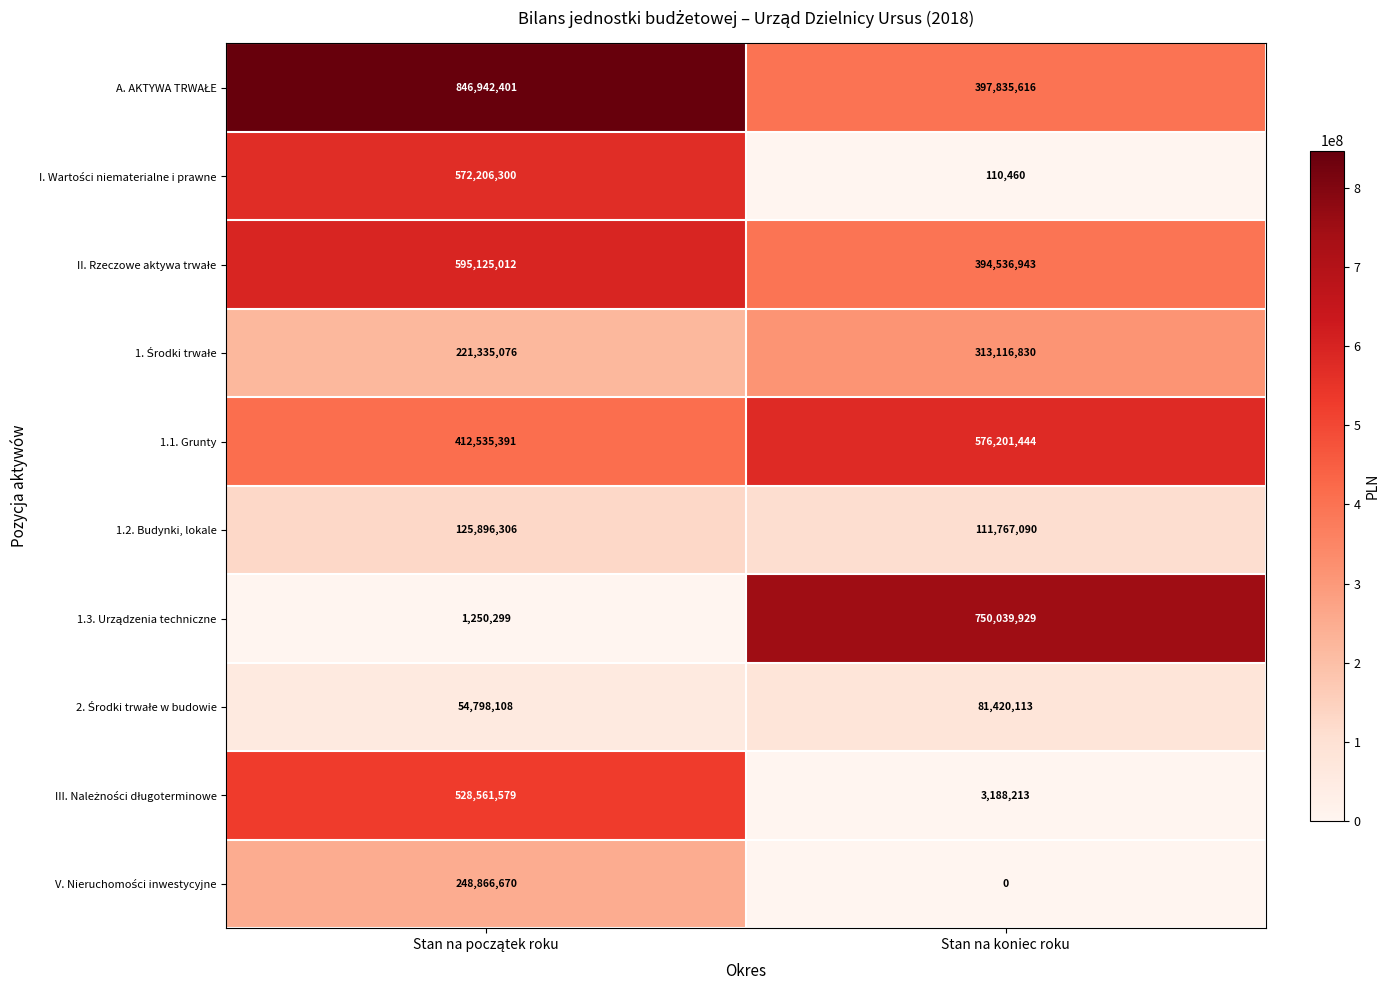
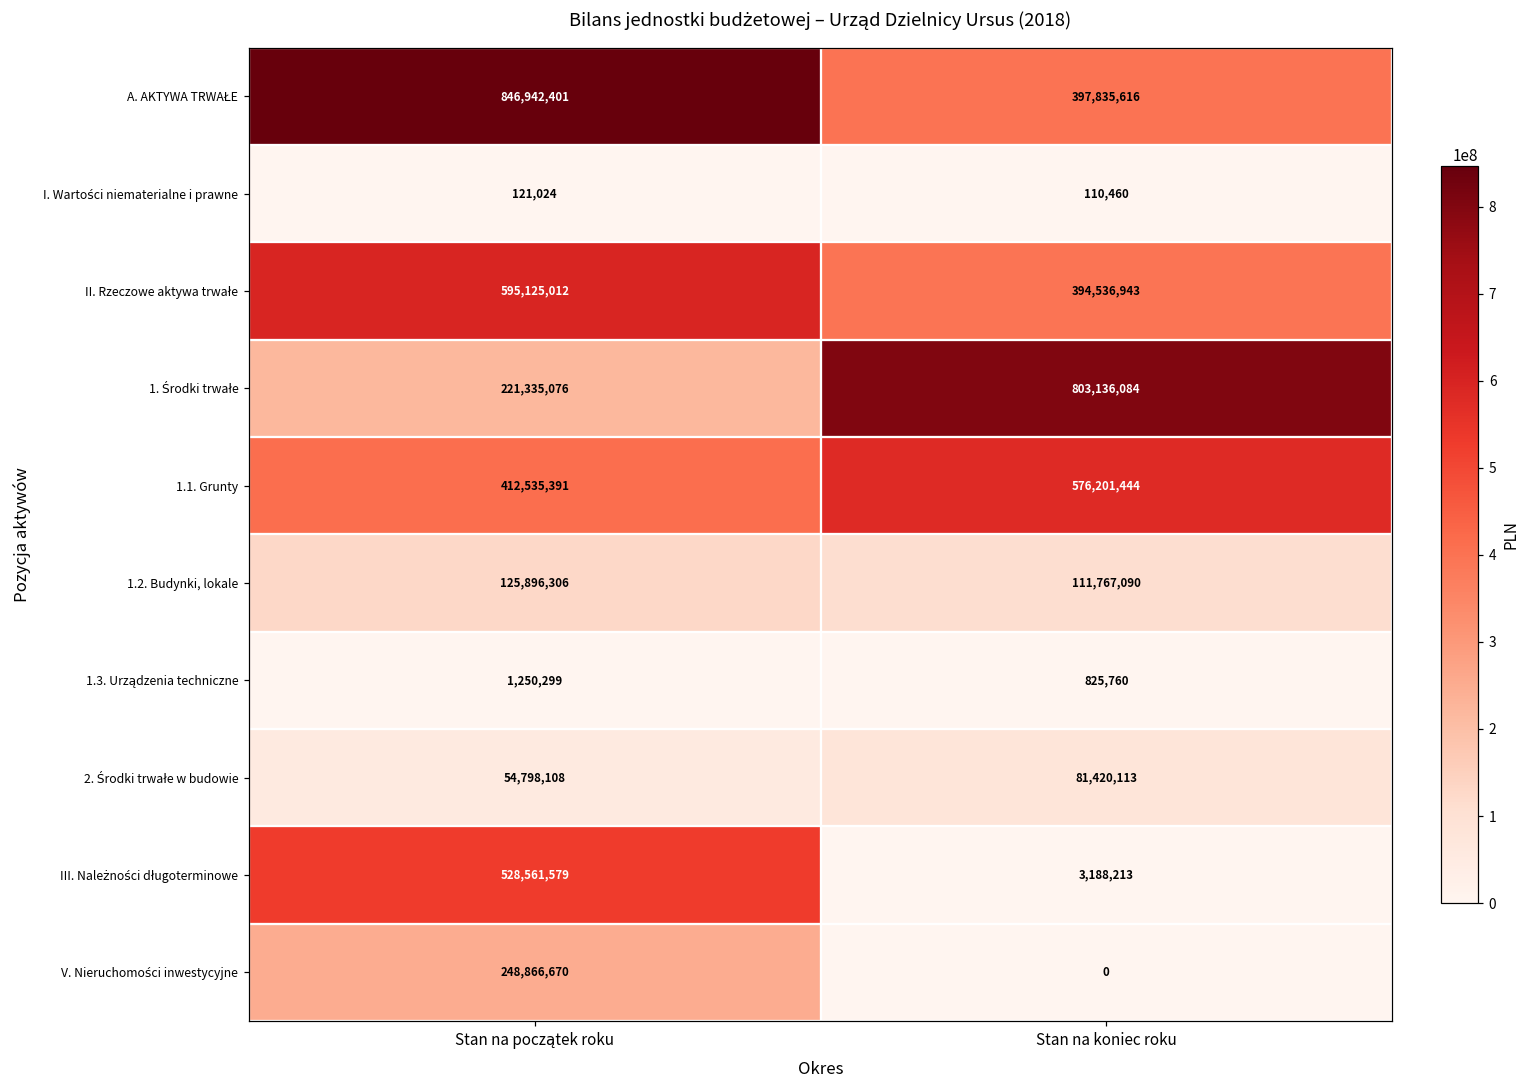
I. Wartości niematerialne i prawne, Stan na początek roku: 572,206,300 -> 121,024
1. Środki trwałe, Stan na koniec roku: 313,116,830 -> 803,136,084
1.3. Urządzenia techniczne, Stan na koniec roku: 750,039,929 -> 825,760
